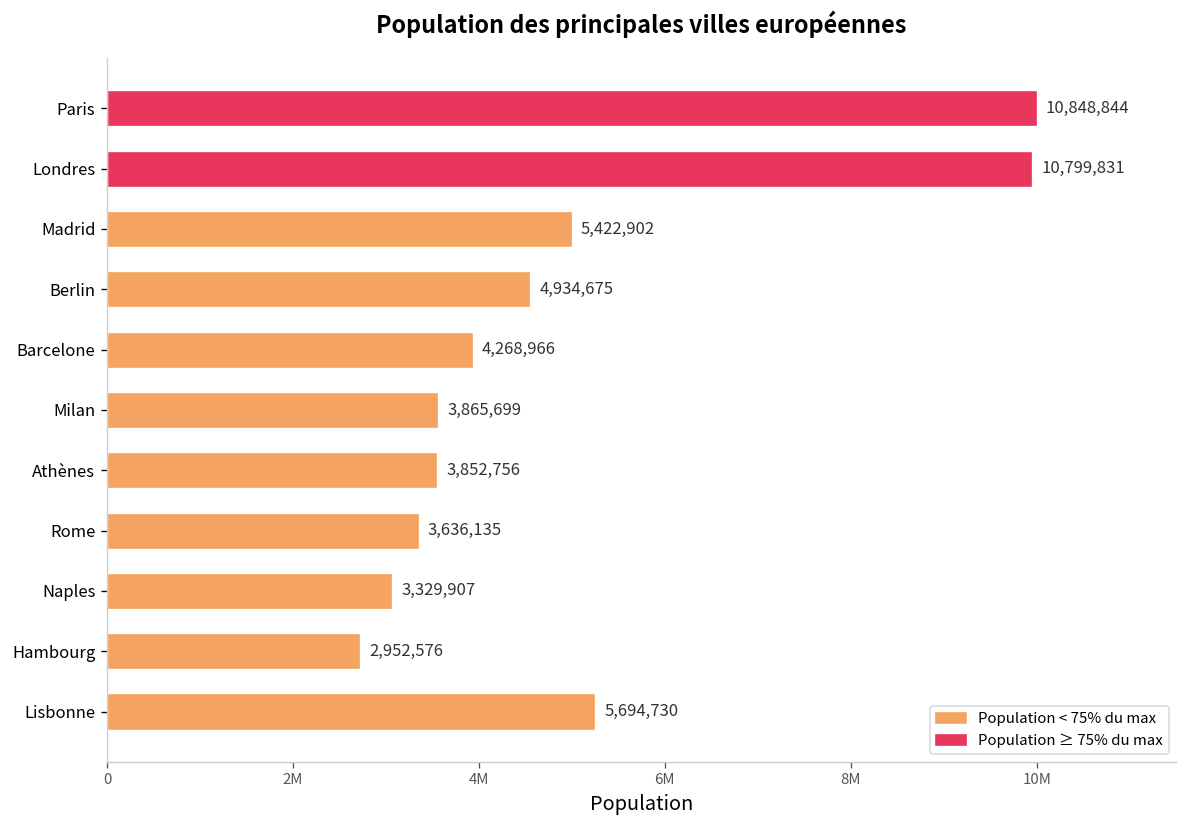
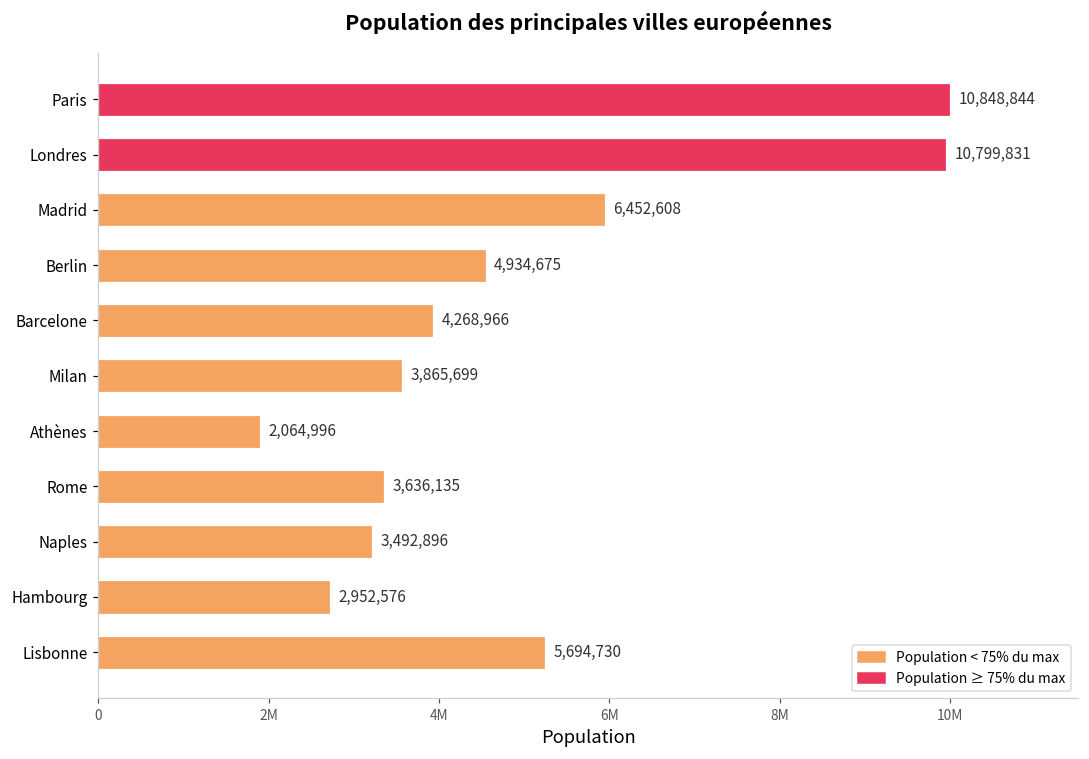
Madrid: 5,422,902 -> 6,452,608
Athènes: 3,852,756 -> 2,064,996
Naples: 3,329,907 -> 3,492,896
